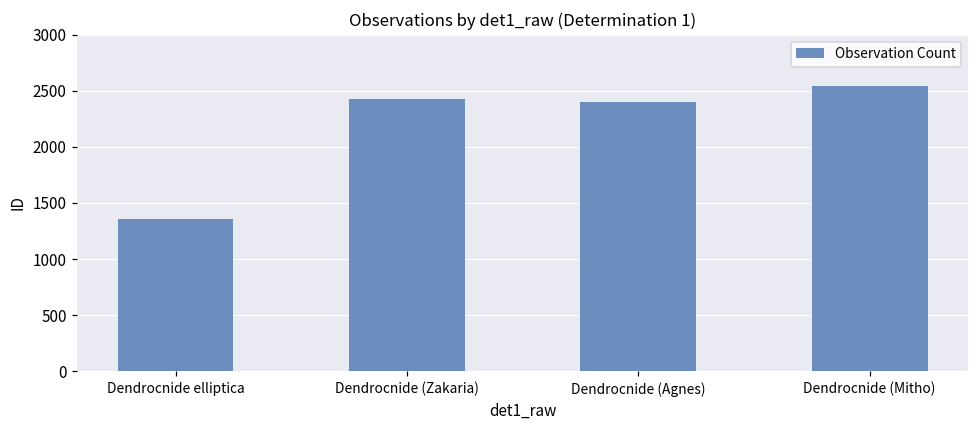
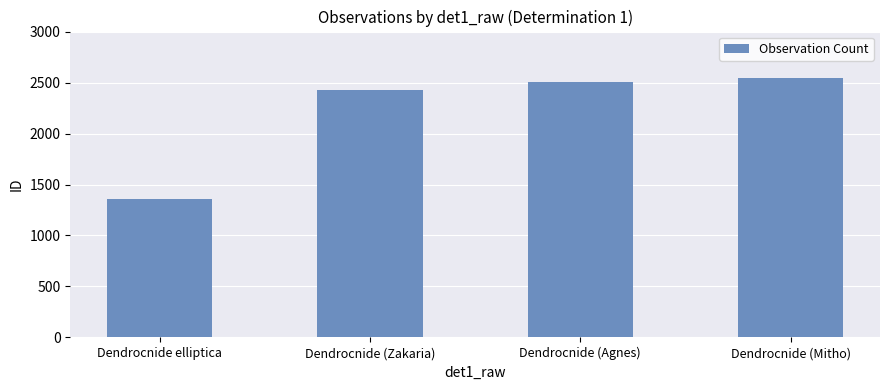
Dendrocnide (Agnes): 2400 -> 2500
